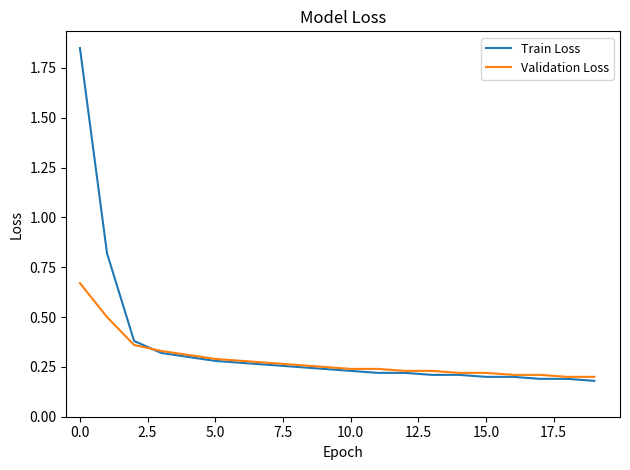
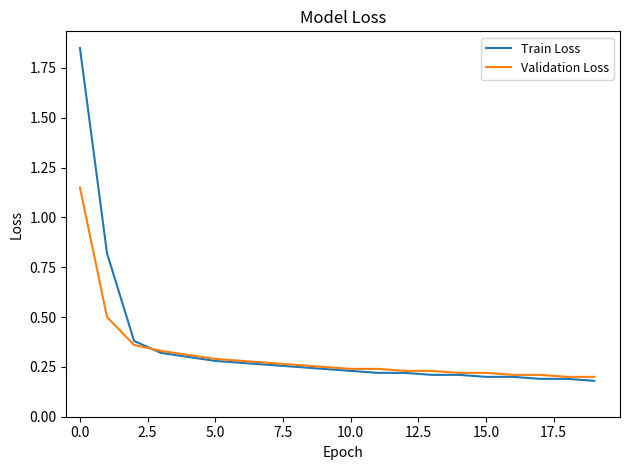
Validation Loss, 0.0: 0.67 -> 1.15
